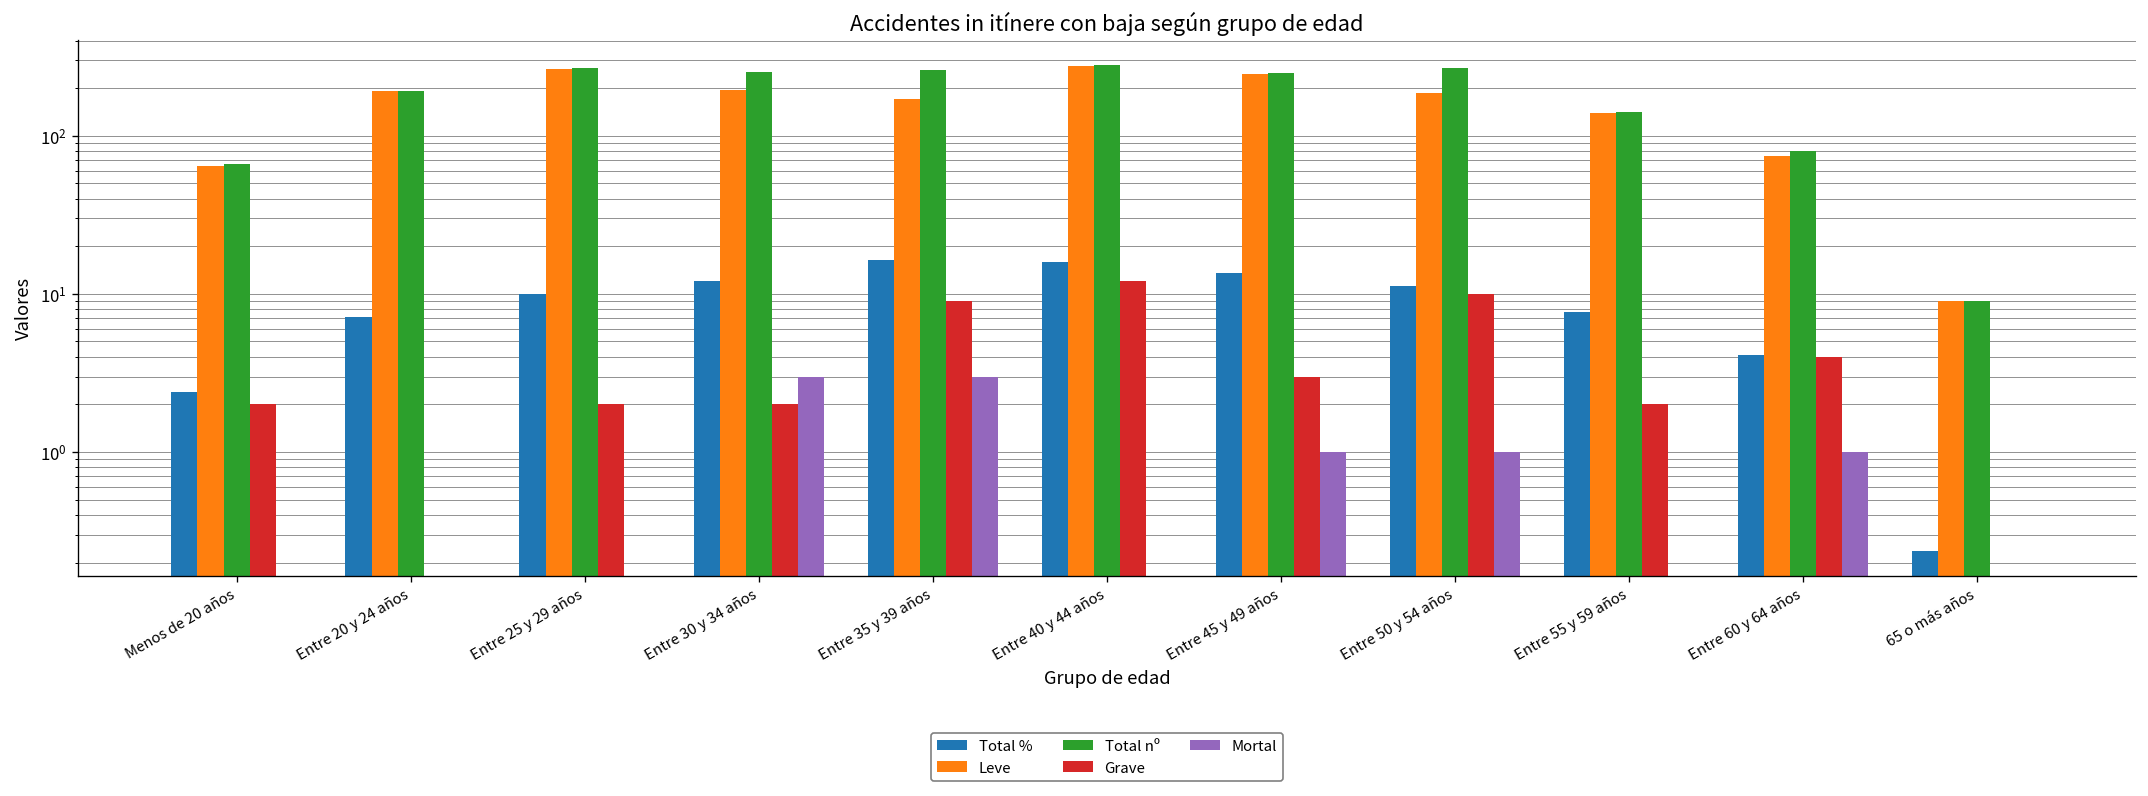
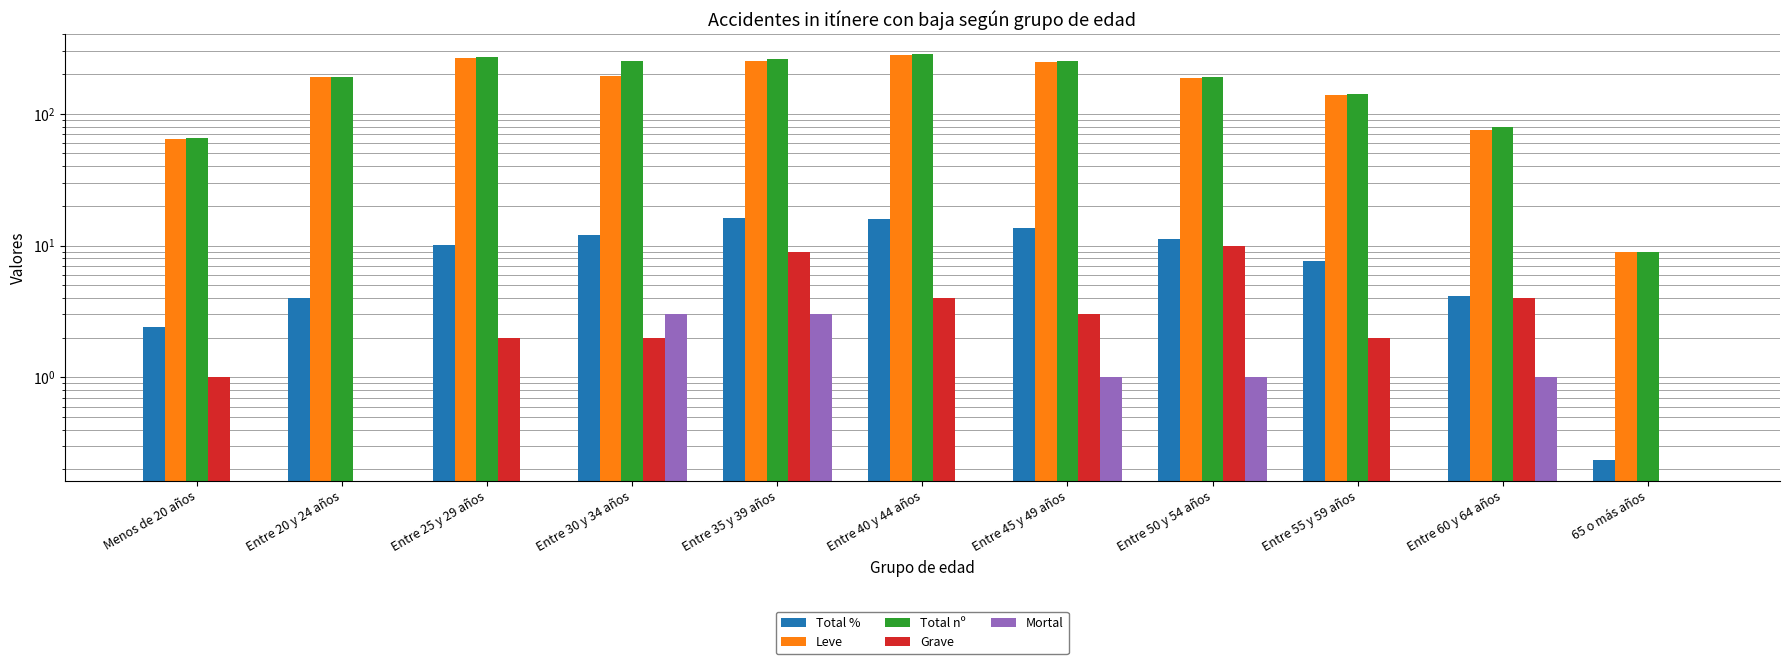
Grave, Menos de 20 años: 2 -> 1
Total %, Entre 20 y 24 años: 7 -> 4.0
Leve, Entre 35 y 39 años: 170 -> 250
Grave, Entre 40 y 44 años: 12 -> 4
Total nº, Entre 50 y 54 años: 270 -> 190
